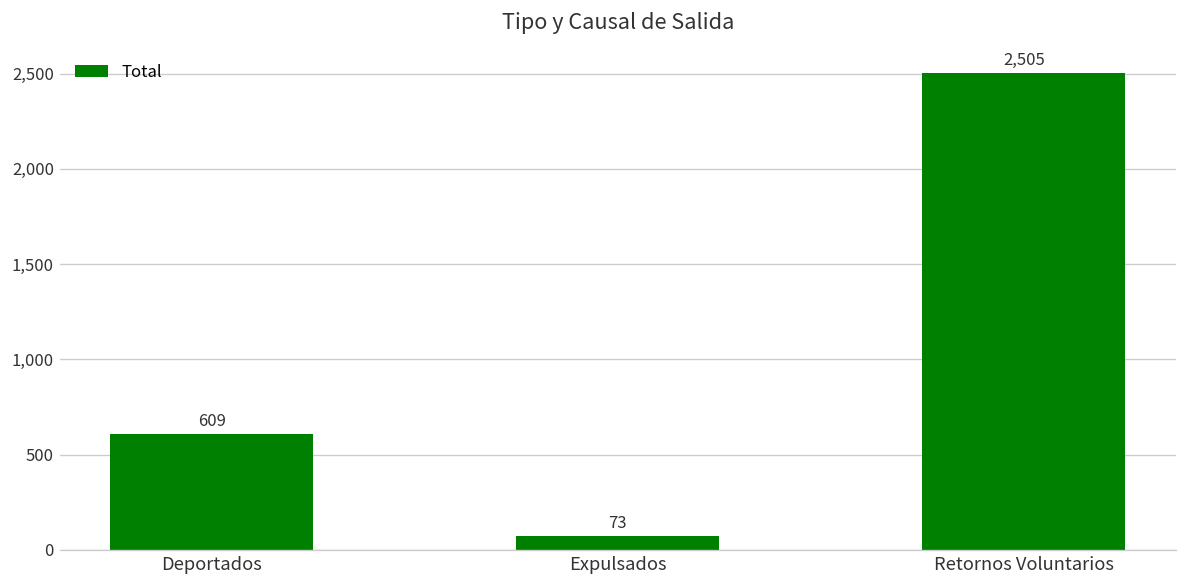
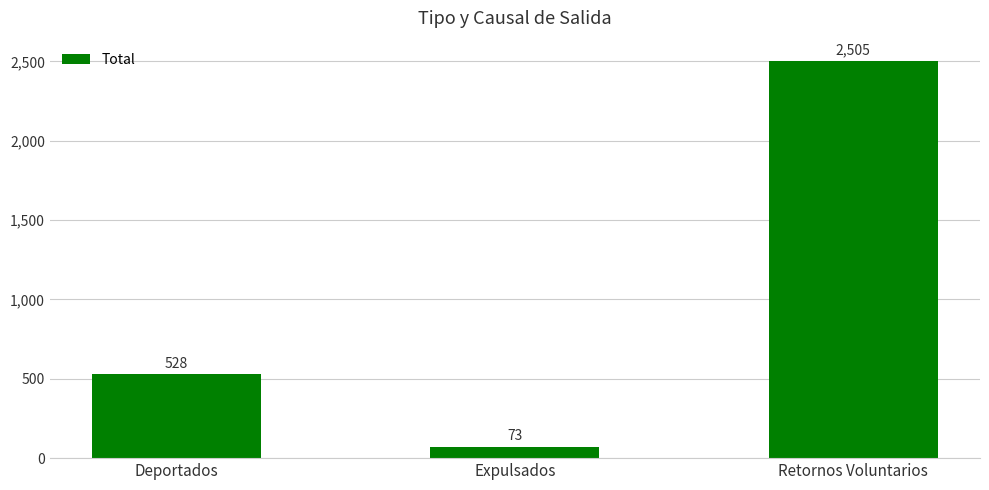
Deportados: 609 -> 528
